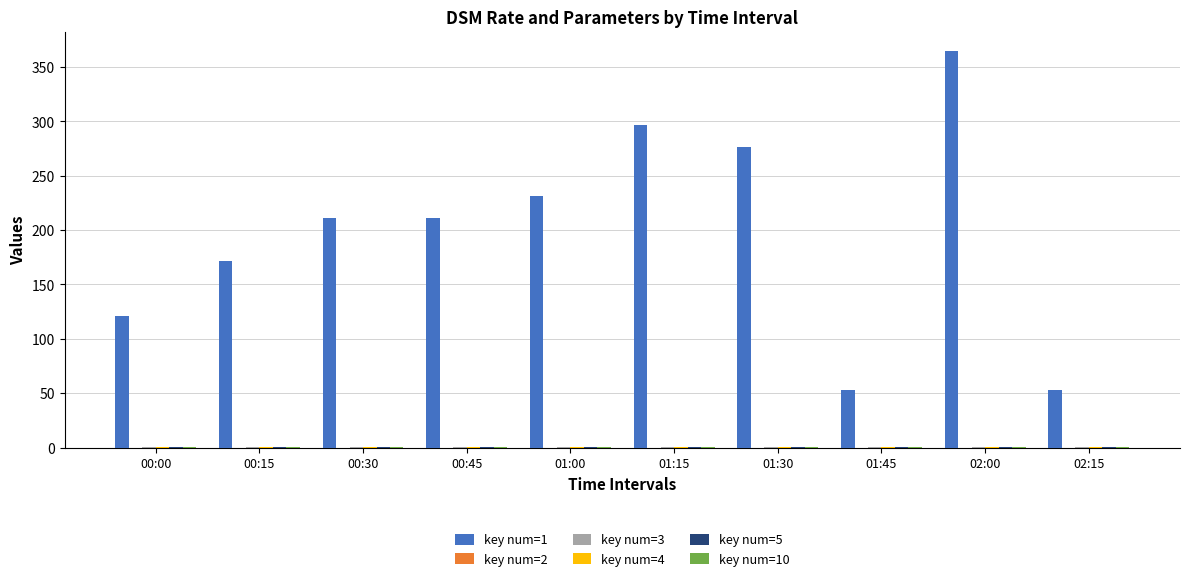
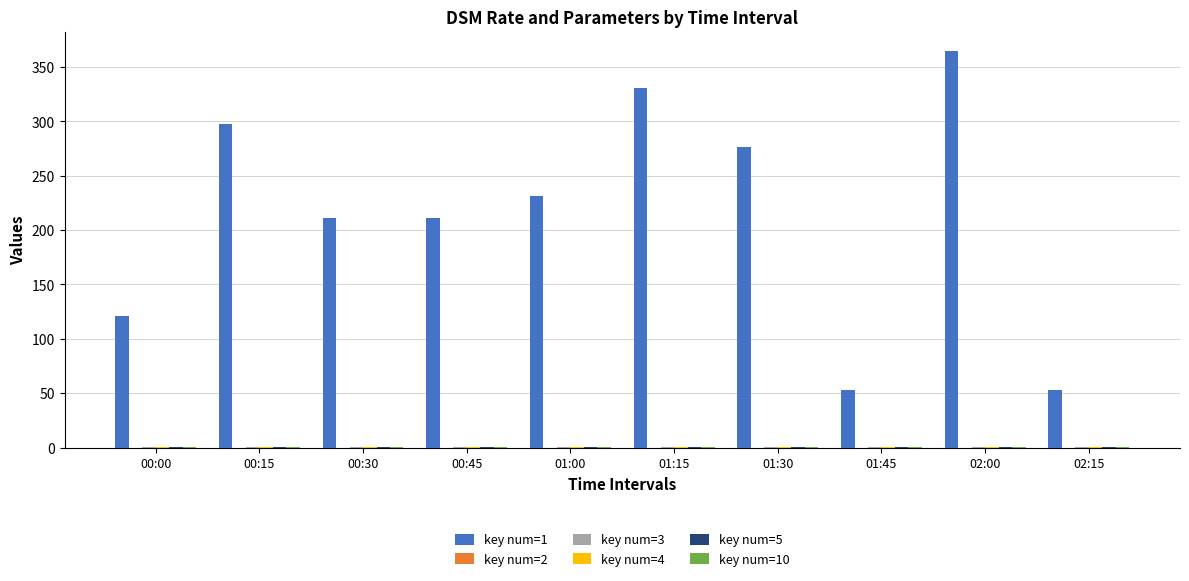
key num=1, 00:15: 171 -> 297
key num=1, 01:15: 296 -> 331
